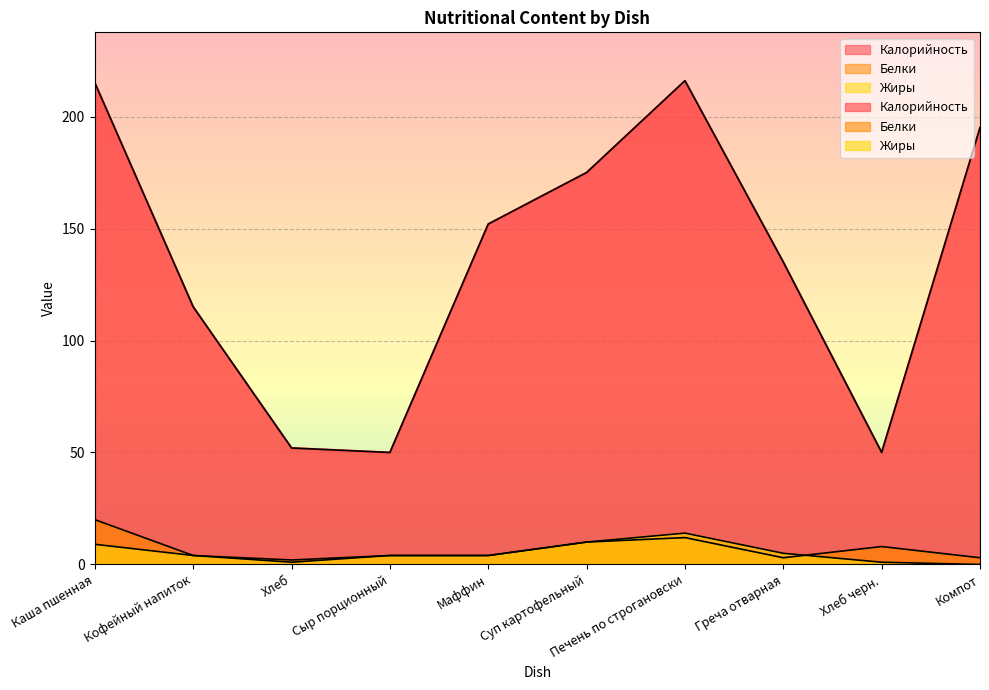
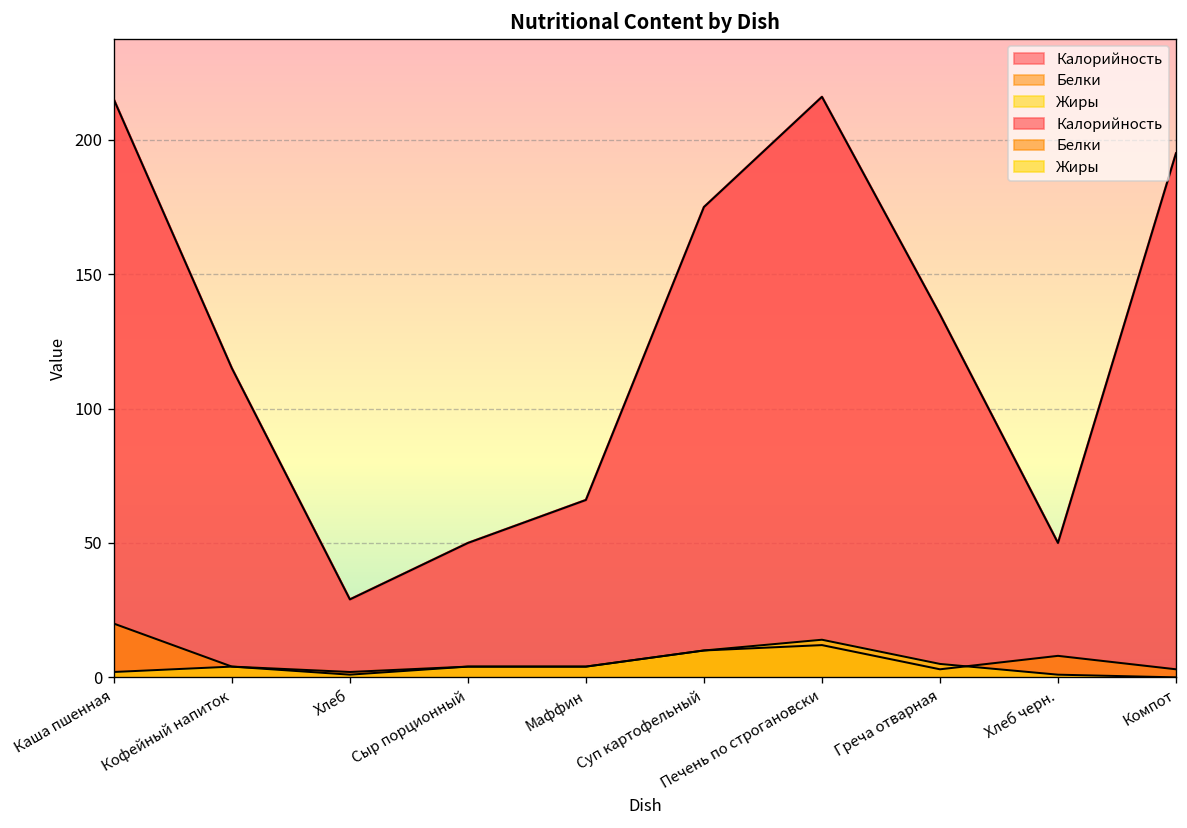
Жиры, Каша пшенная: 9 -> 2
Калорийность, Хлеб: 52 -> 29
Калорийность, Маффин: 152 -> 66
